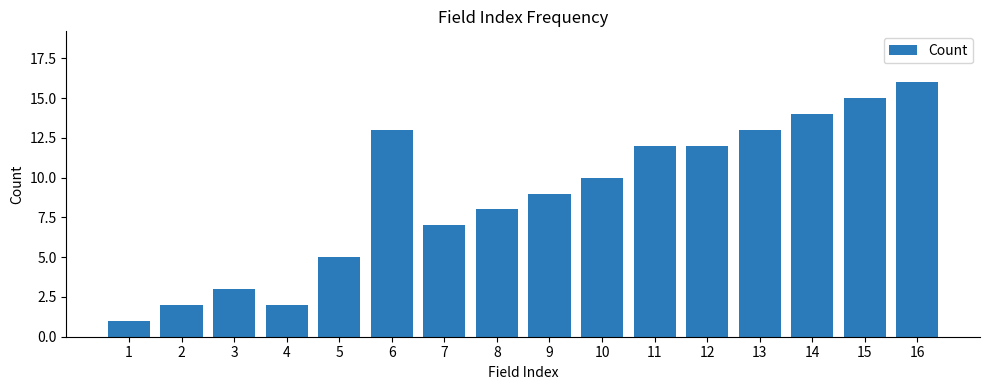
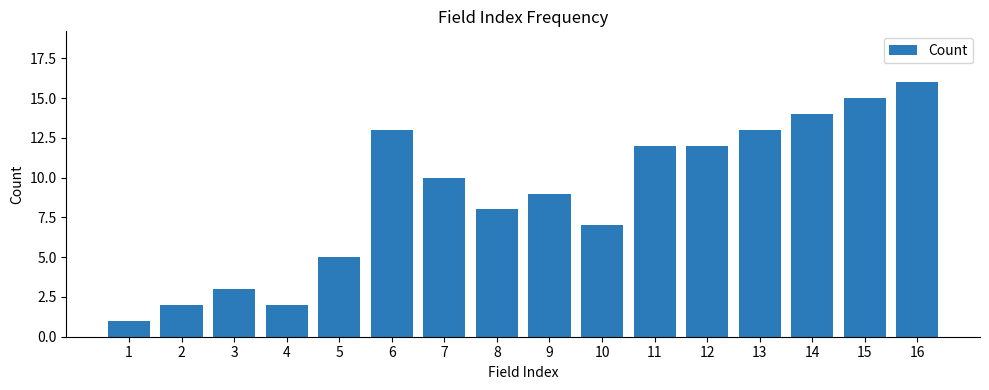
7: 7 -> 10
10: 10 -> 7
